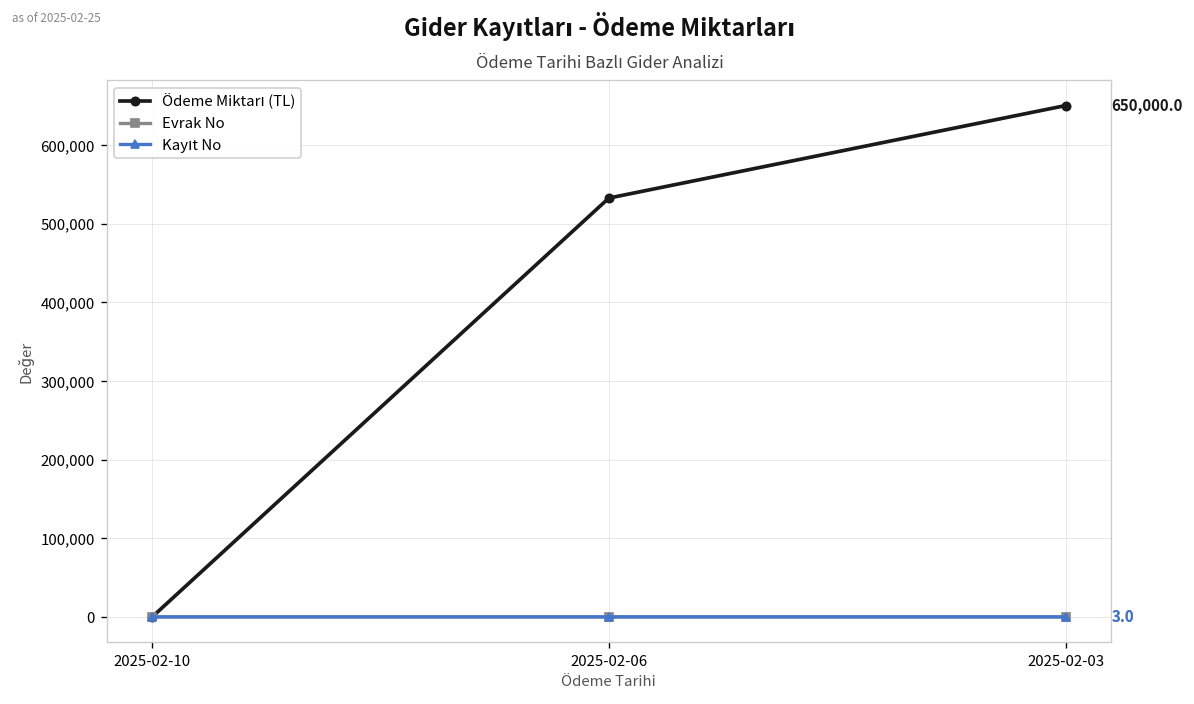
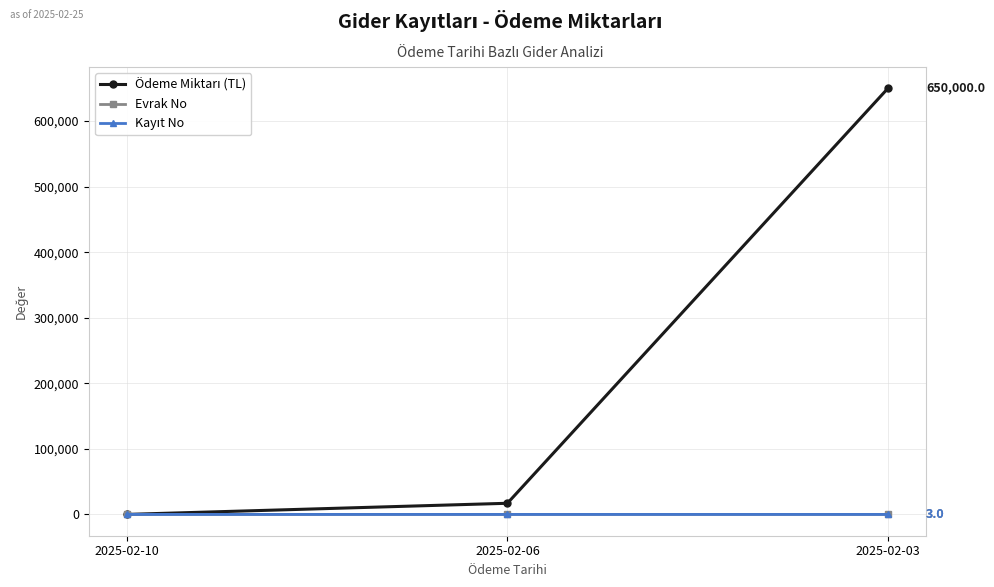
Ödeme Miktarı (TL), 2025-02-06: 530,000 -> 20,000
